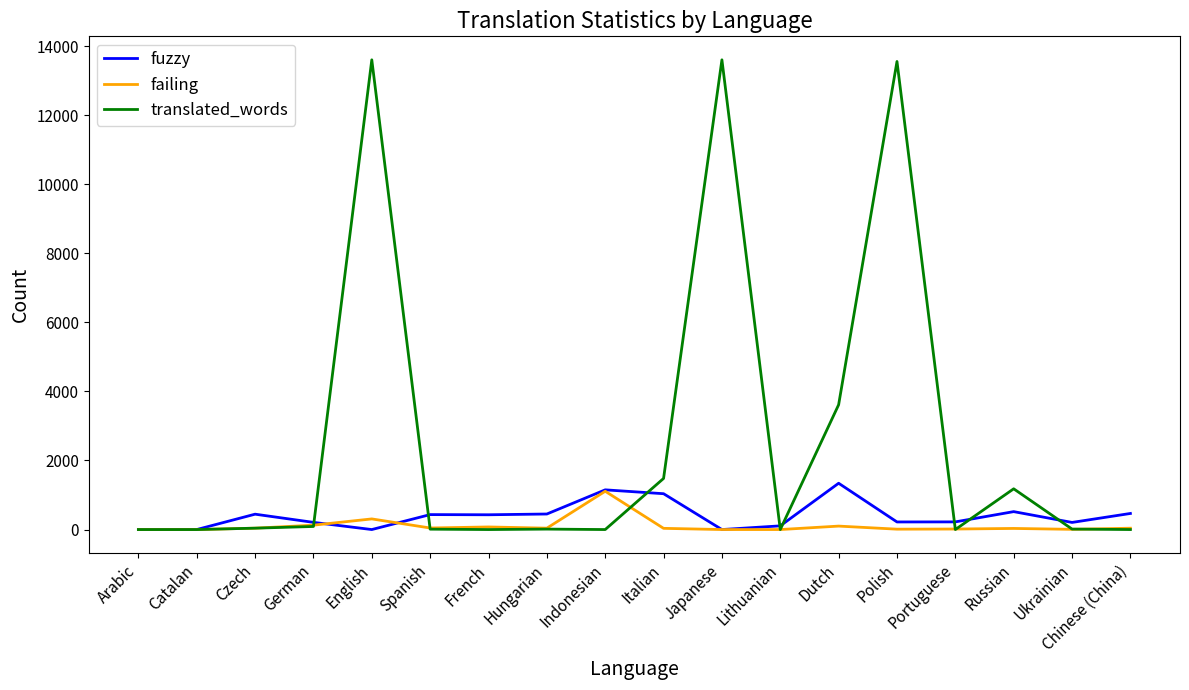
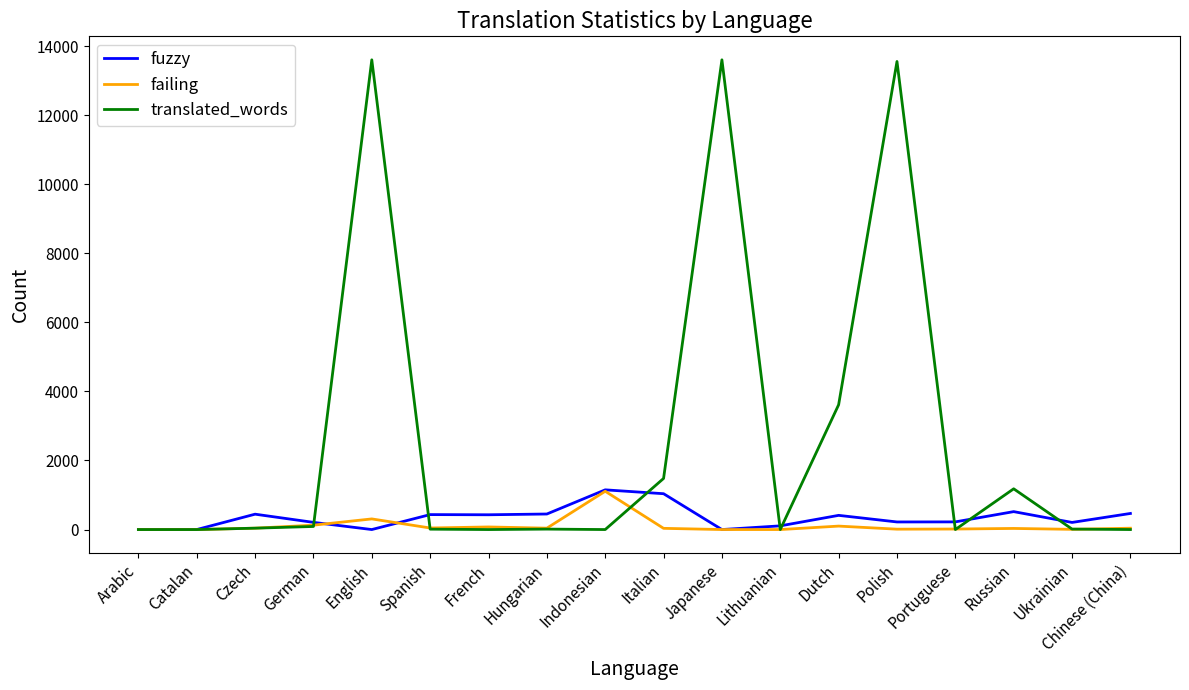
fuzzy, Dutch: 1300 -> 400
